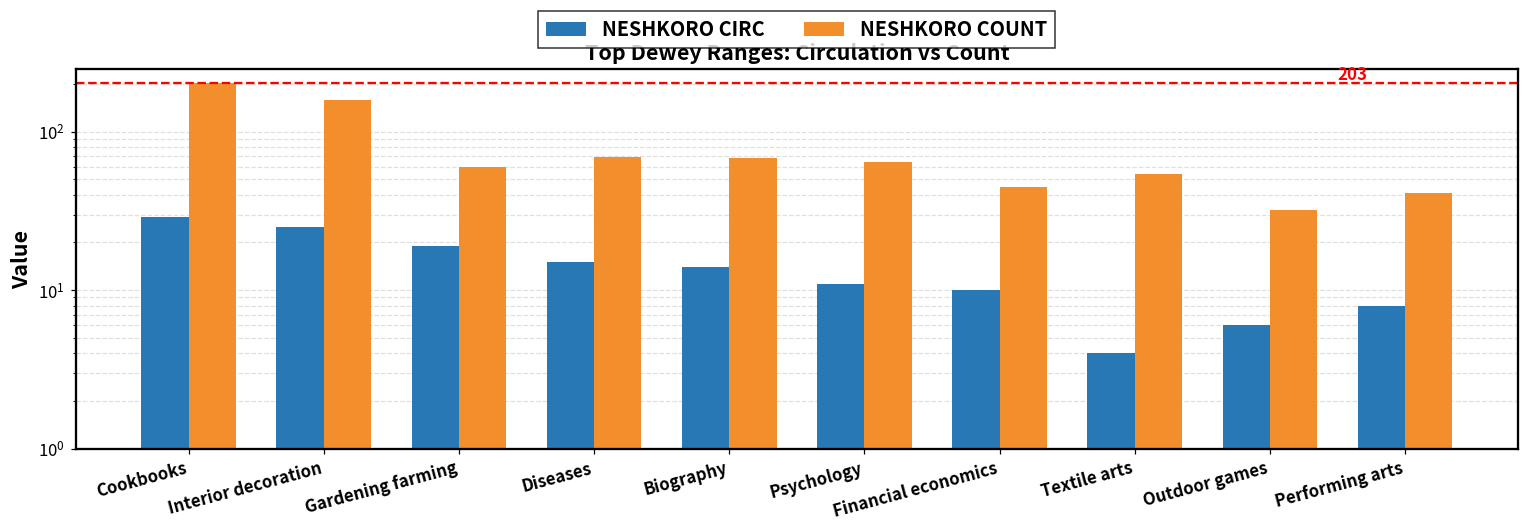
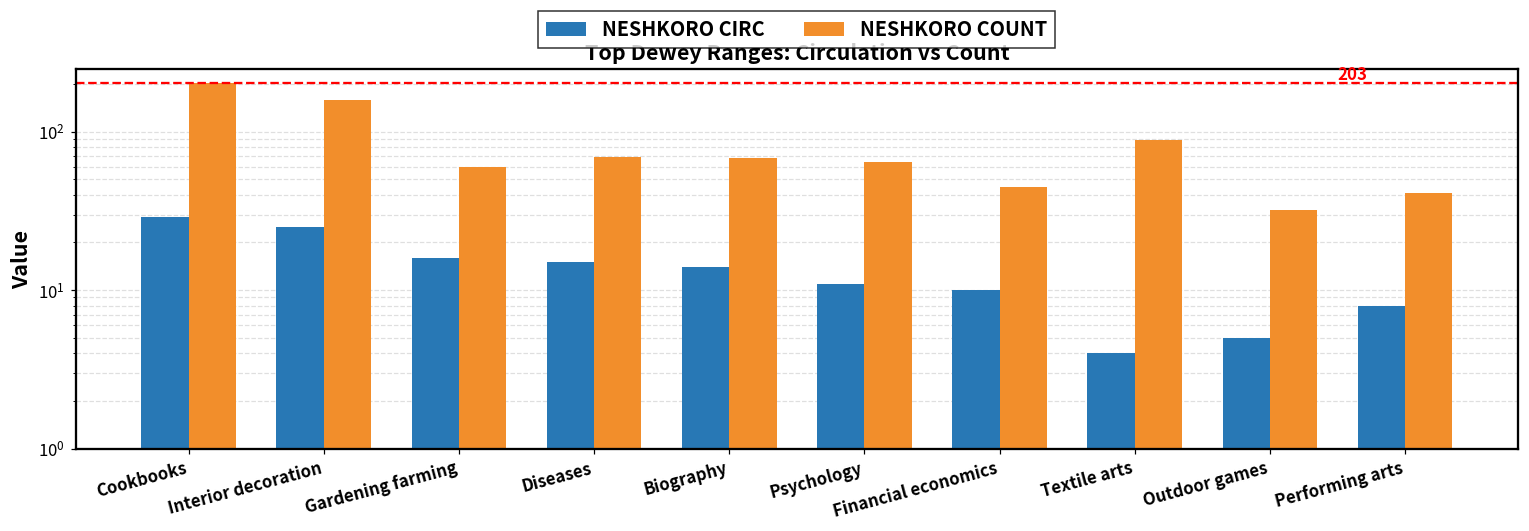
NESHKORO CIRC, Gardening farming: 19 -> 16
NESHKORO COUNT, Textile arts: 54 -> 90
NESHKORO CIRC, Outdoor games: 6 -> 5
